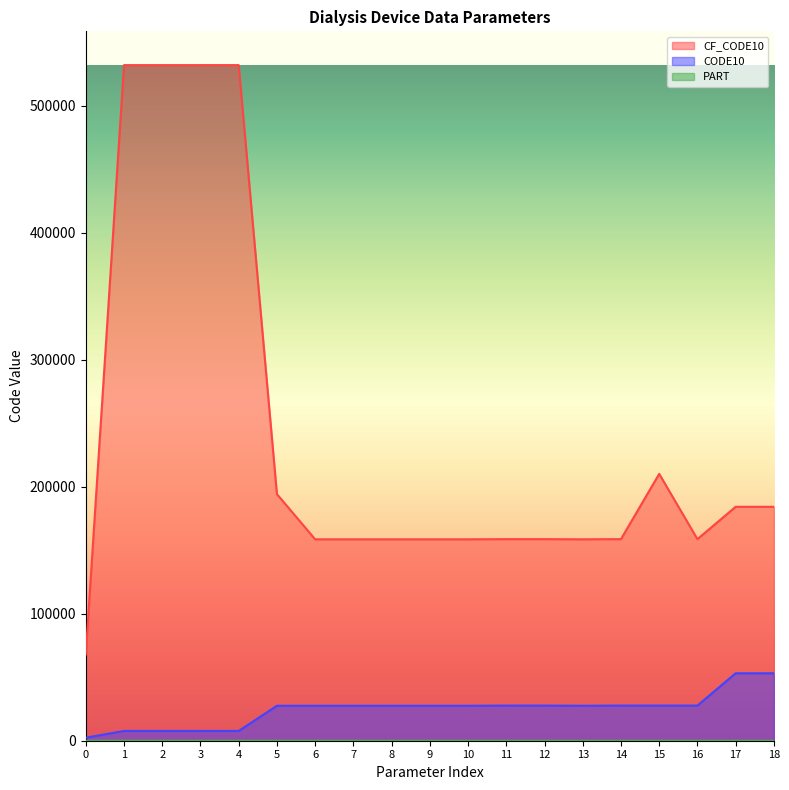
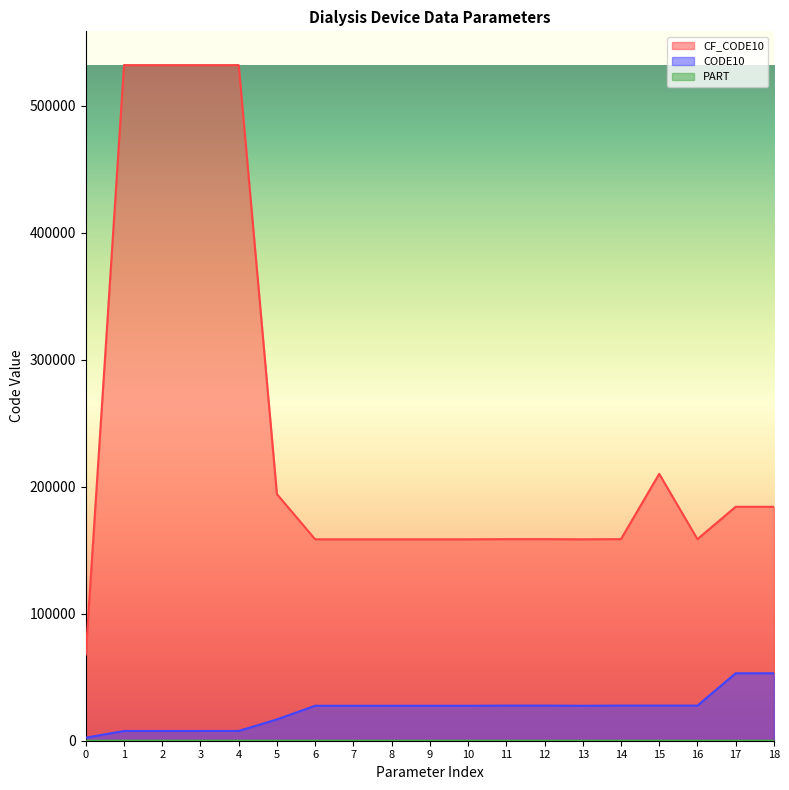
CODE10, 5: 28000 -> 17000
